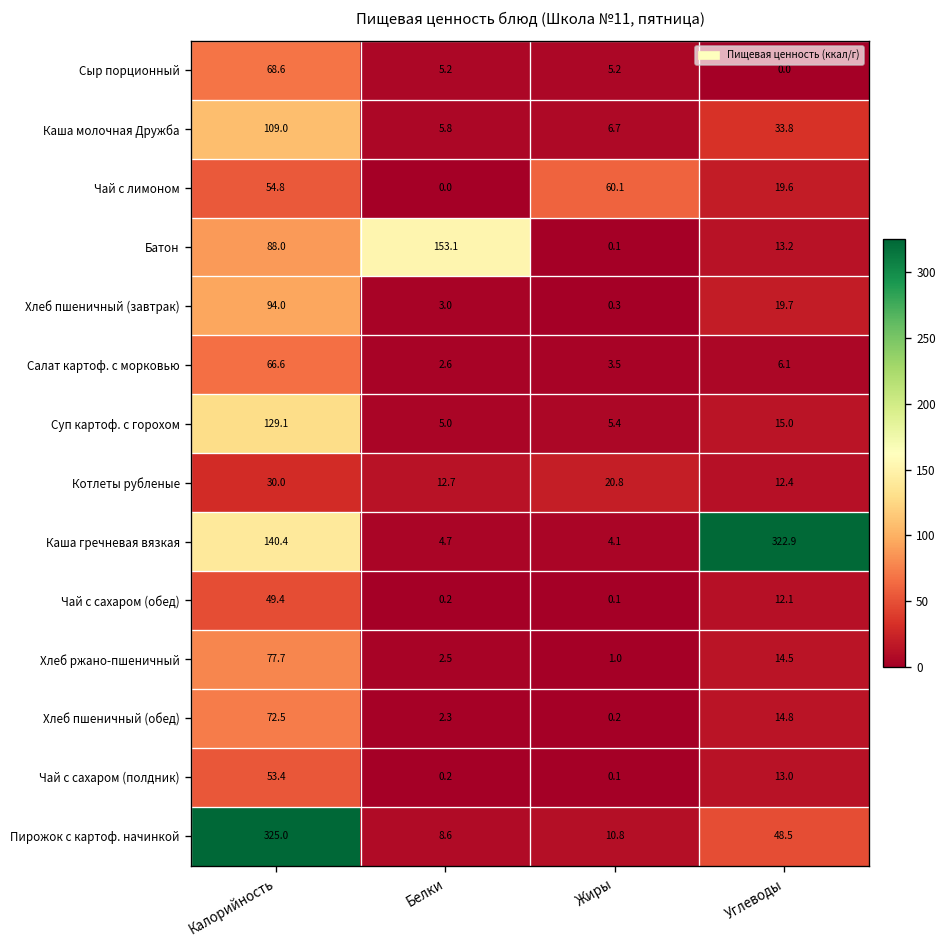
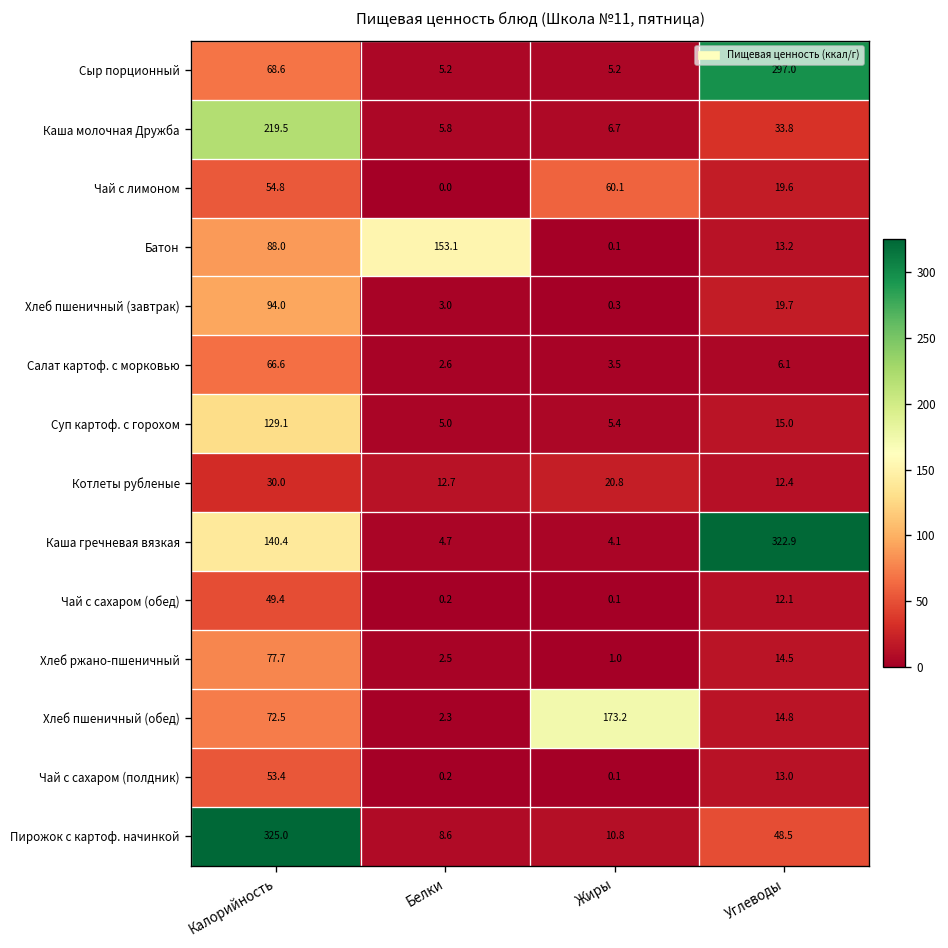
Сыр порционный, Углеводы: 0.0 -> 297.0
Каша молочная Дружба, Калорийность: 109.0 -> 219.5
Хлеб пшеничный (обед), Жиры: 0.2 -> 173.2
